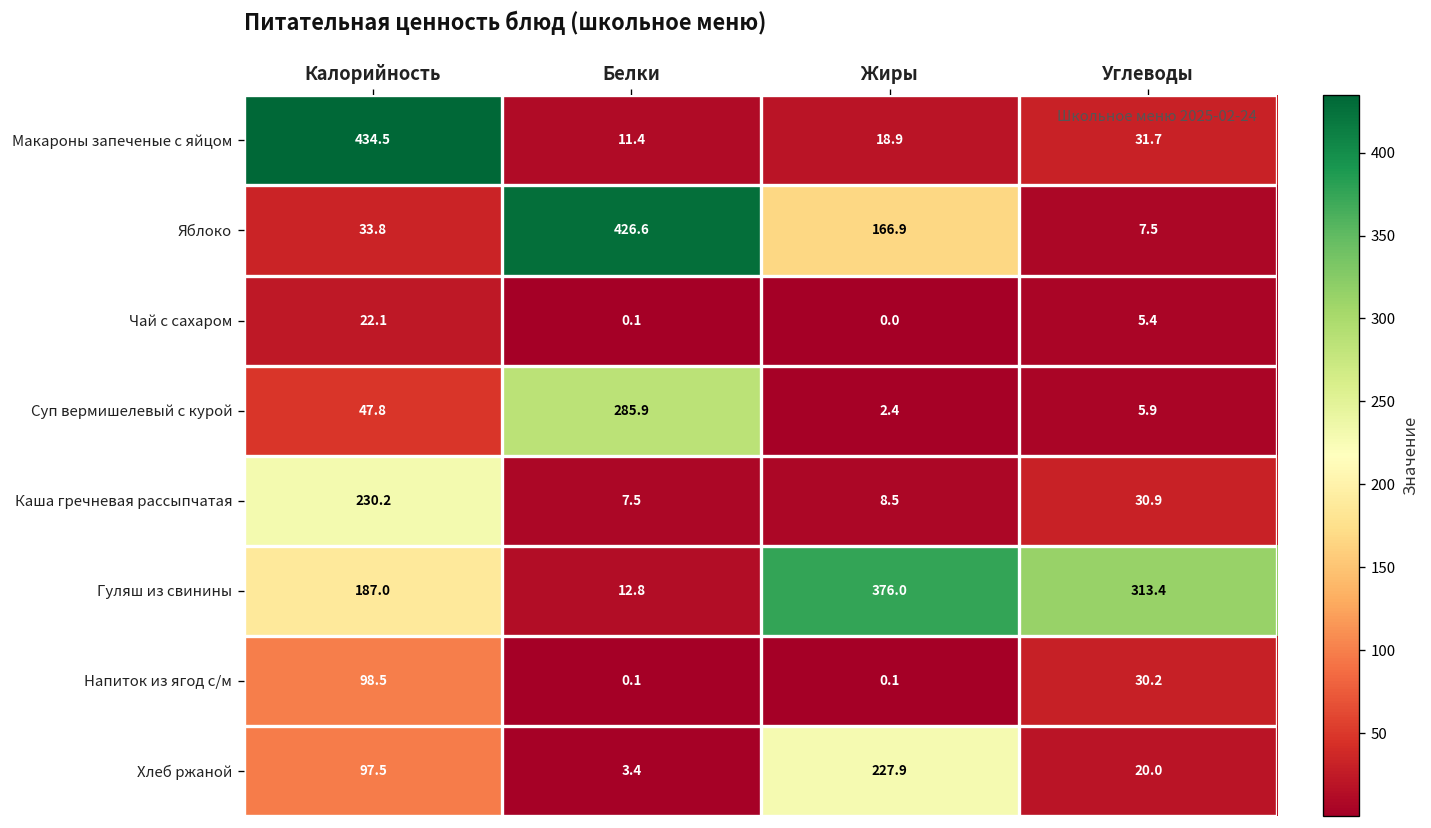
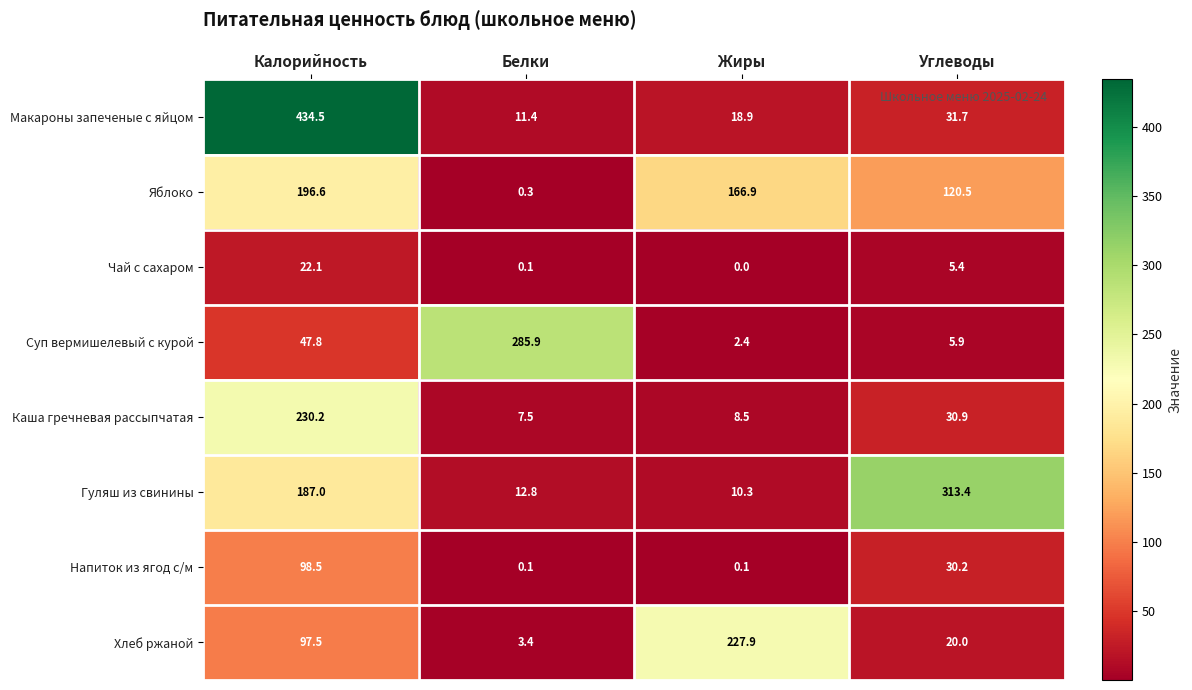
Яблоко, Калорийность: 33.8 -> 196.6
Яблоко, Белки: 426.6 -> 0.3
Яблоко, Углеводы: 7.5 -> 120.5
Гуляш из свинины, Жиры: 376.0 -> 10.3
